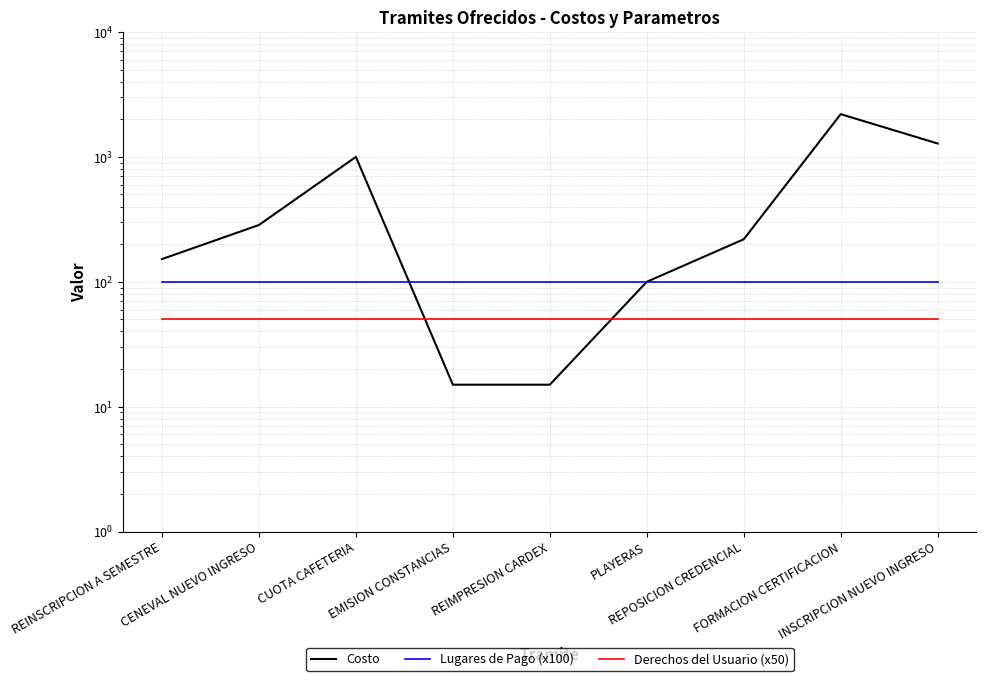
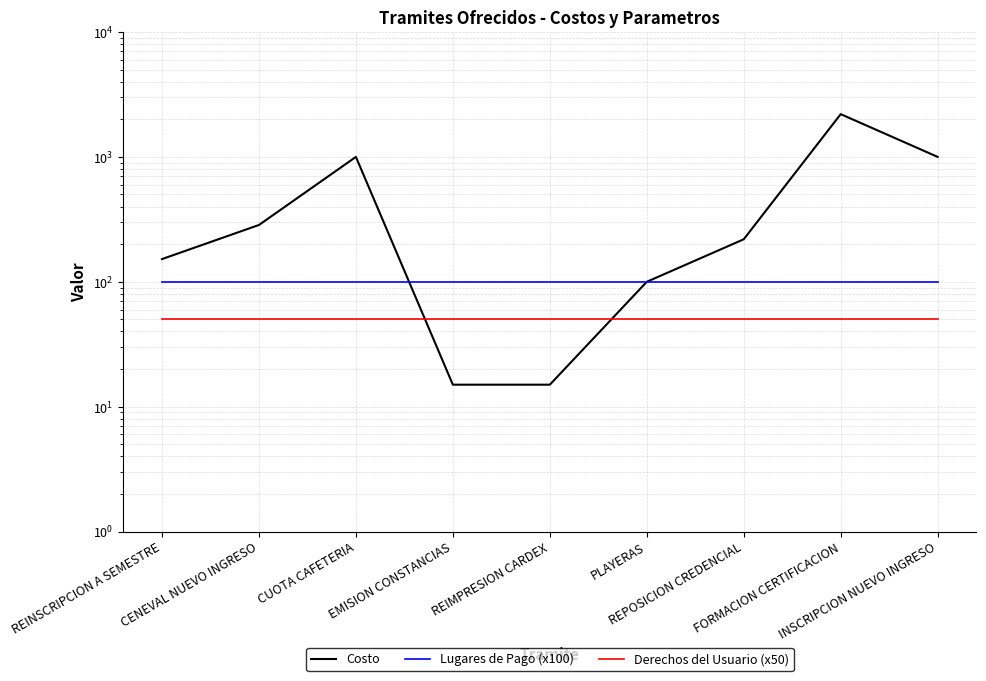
Costo, INSCRIPCION NUEVO INGRESO: 1300 -> 1000
